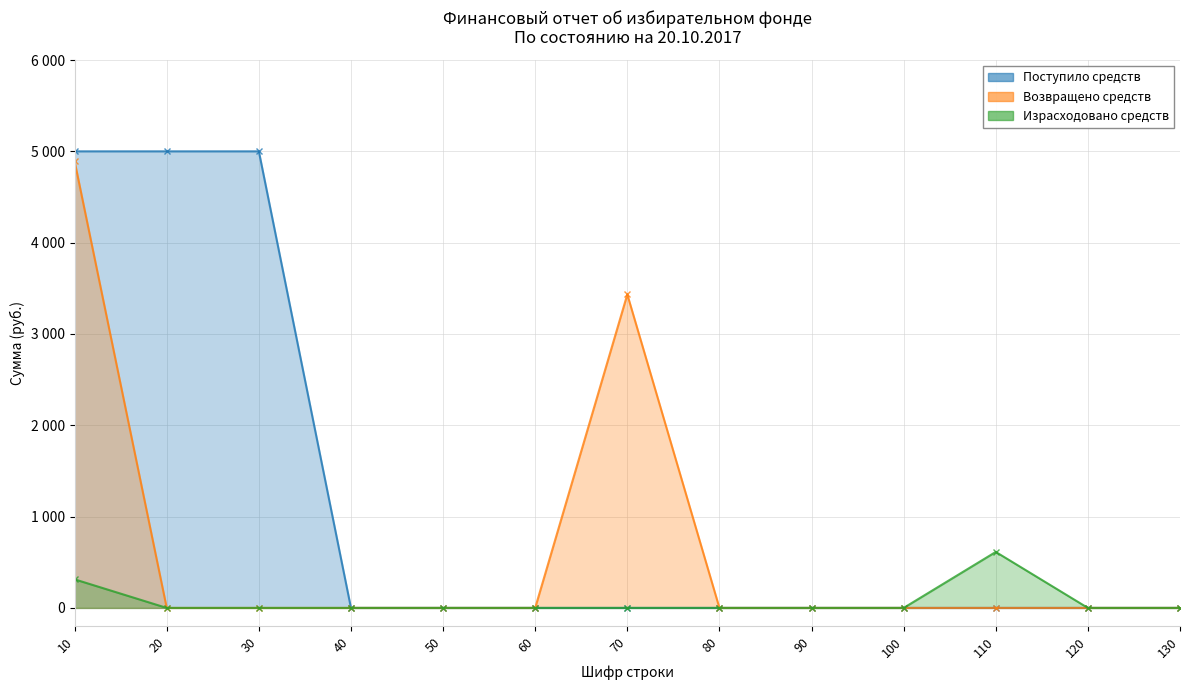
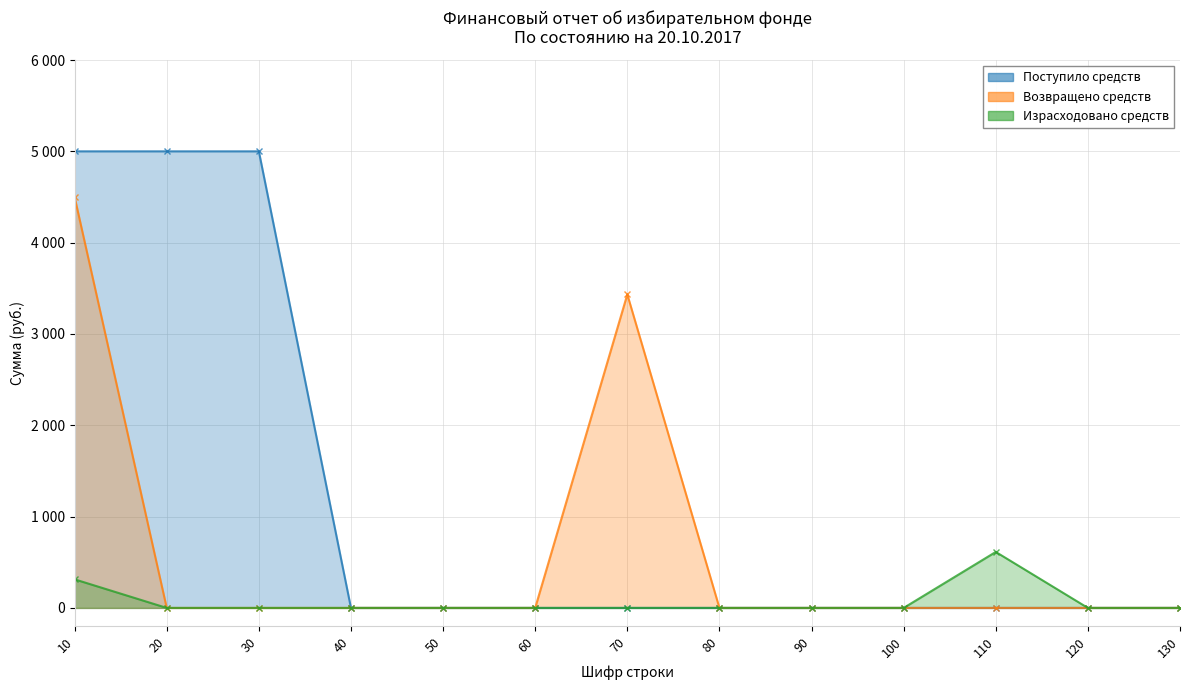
Возвращено средств, 10: 4900 -> 4500
